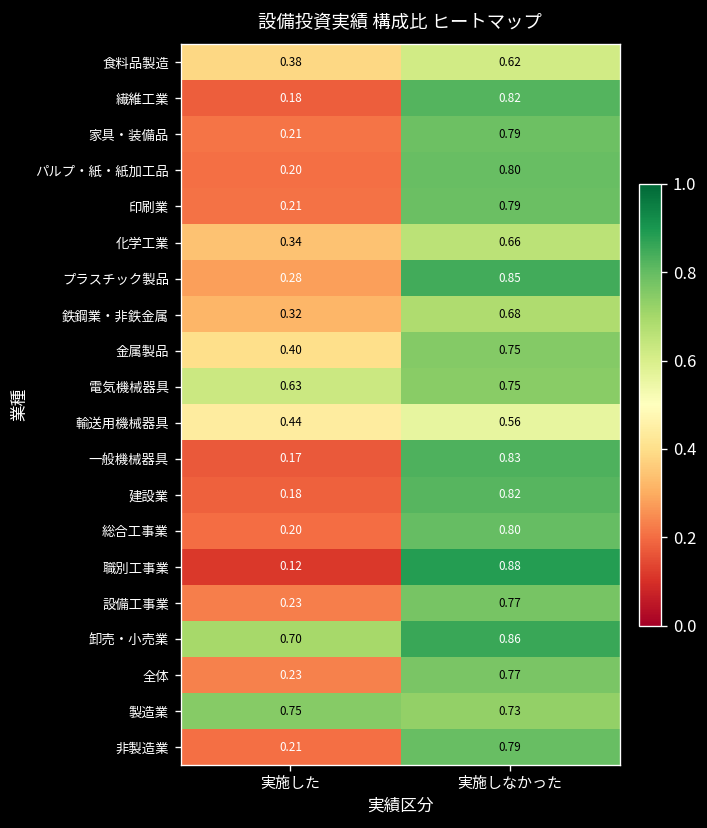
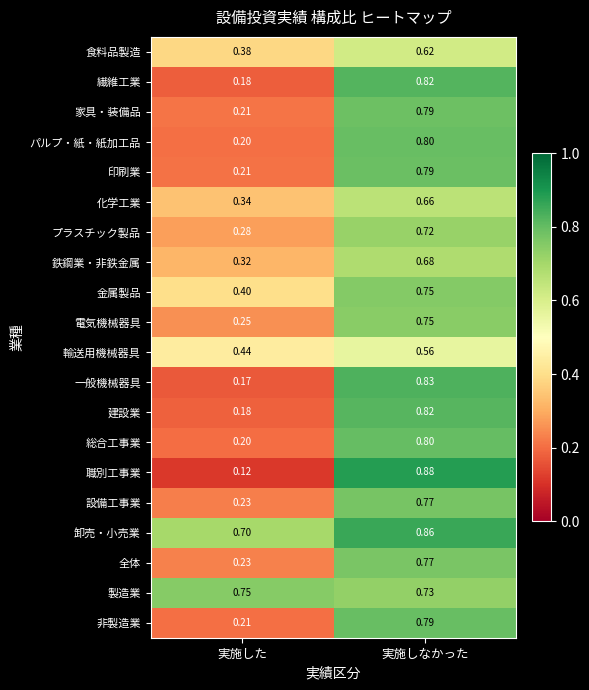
プラスチック製品, 実施しなかった: 0.85 -> 0.72
電気機械器具, 実施した: 0.63 -> 0.25
